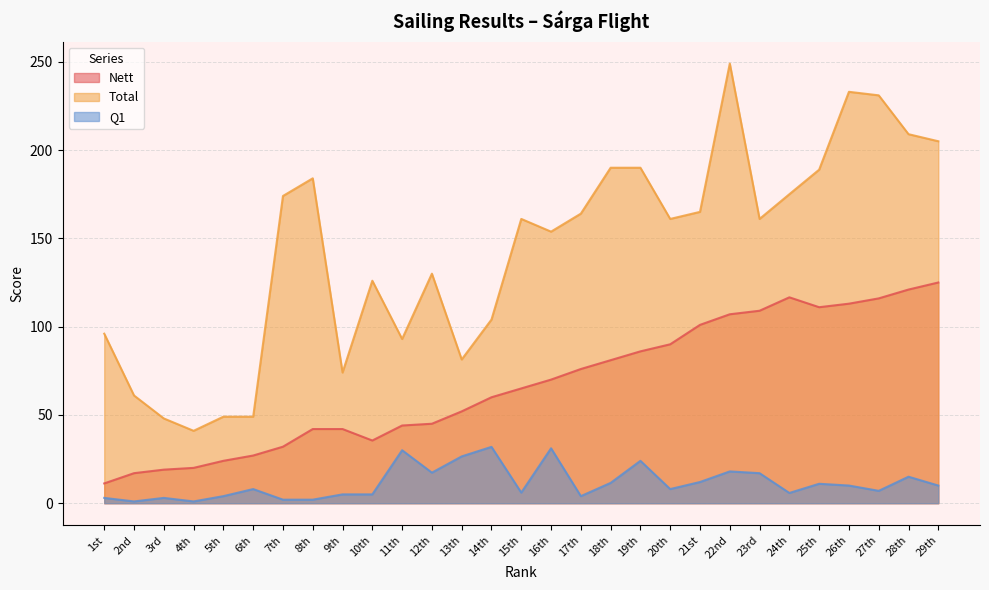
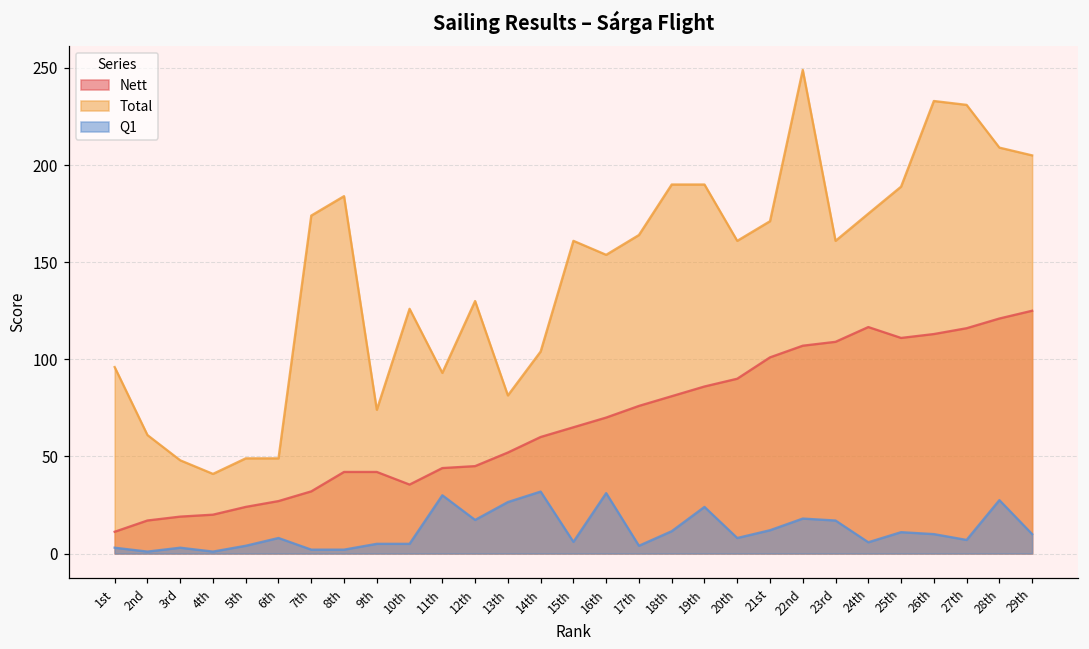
Total, 21st: 165 -> 171
Q1, 28th: 15 -> 28
